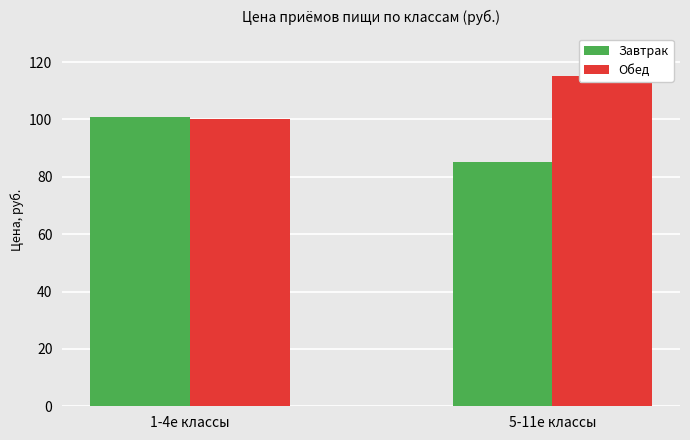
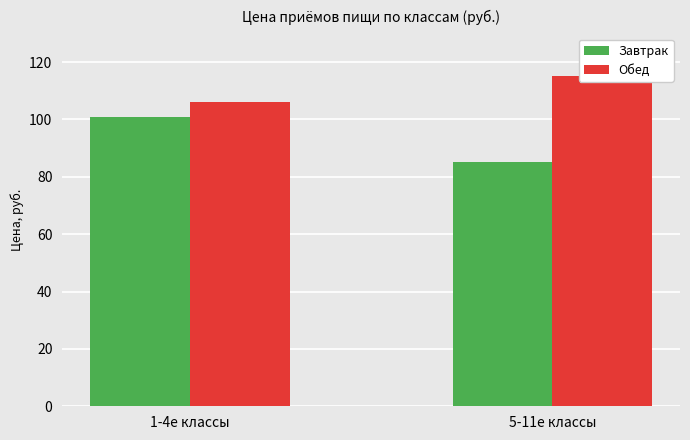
Обед, 1-4е классы: 100 -> 106
